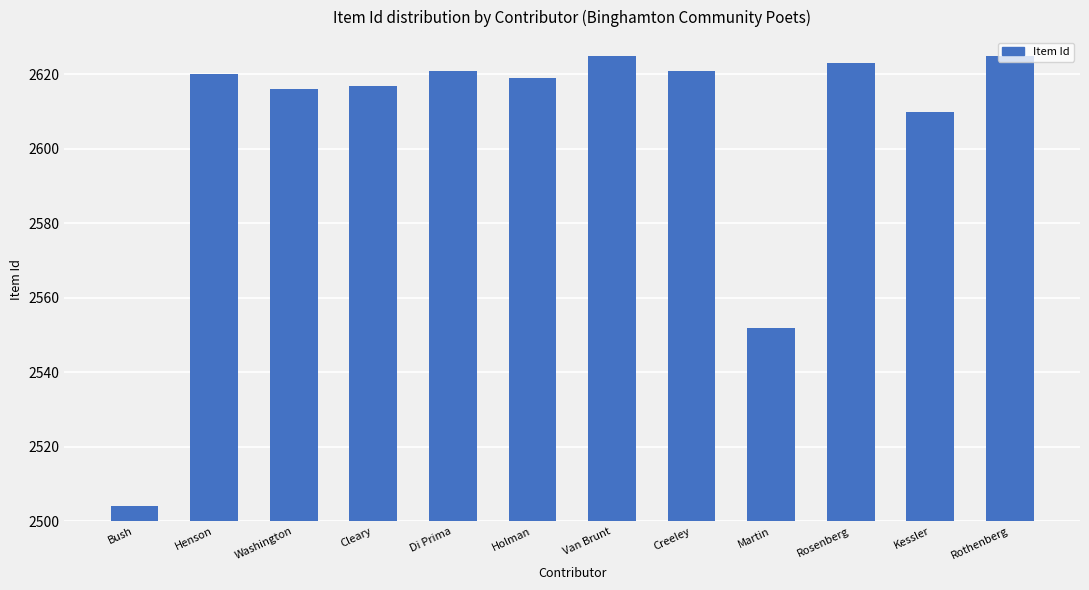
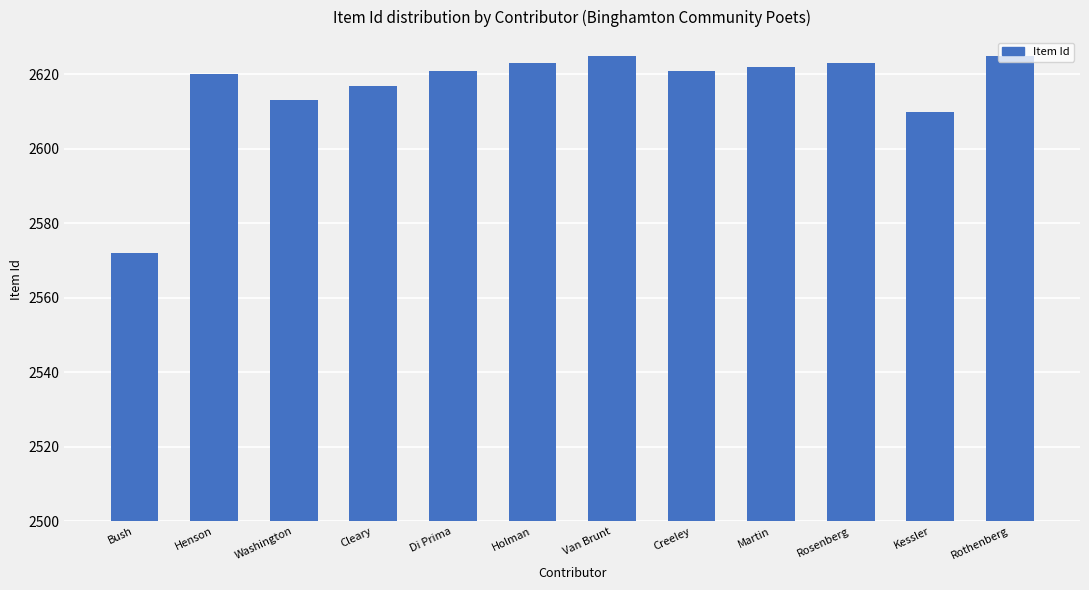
Bush: 2504 -> 2572
Washington: 2616 -> 2613
Holman: 2619 -> 2623
Martin: 2552 -> 2622
